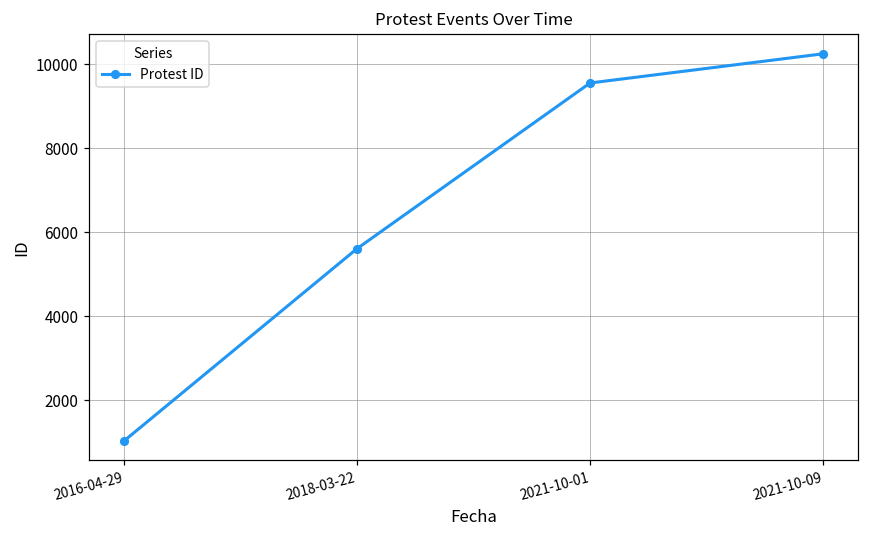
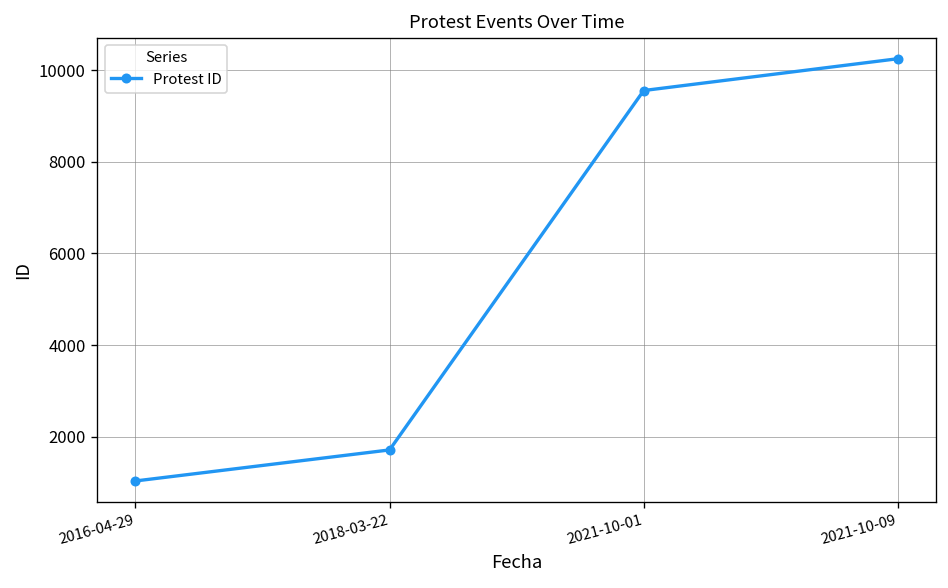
2018-03-22: 5600 -> 1700
